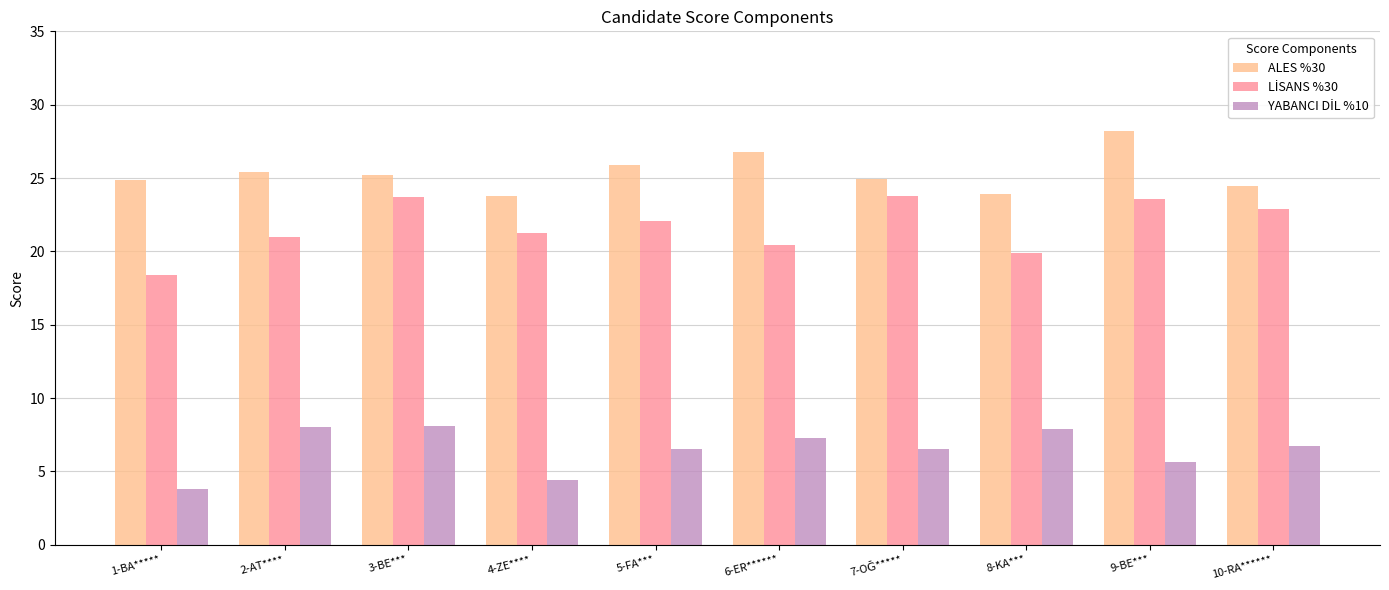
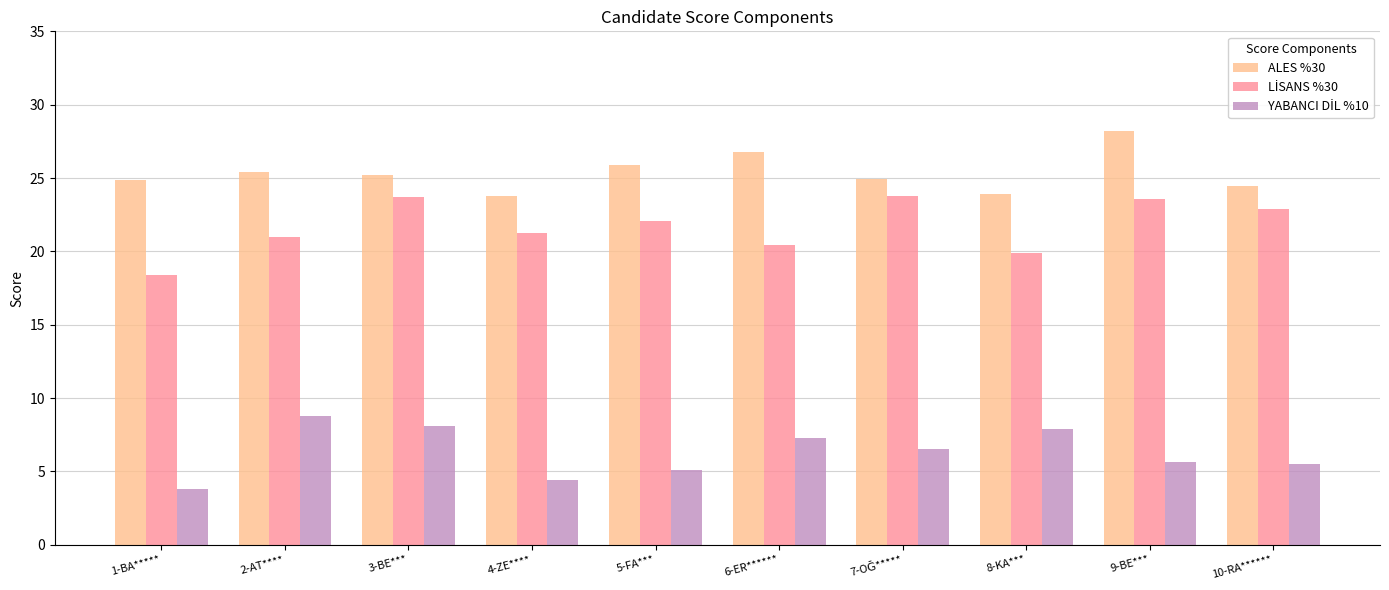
YABANCI DİL %10, 2-AT****: 8.0 -> 8.8
YABANCI DİL %10, 5-FA***: 6.5 -> 5.1
YABANCI DİL %10, 10-RA******: 6.8 -> 5.5
